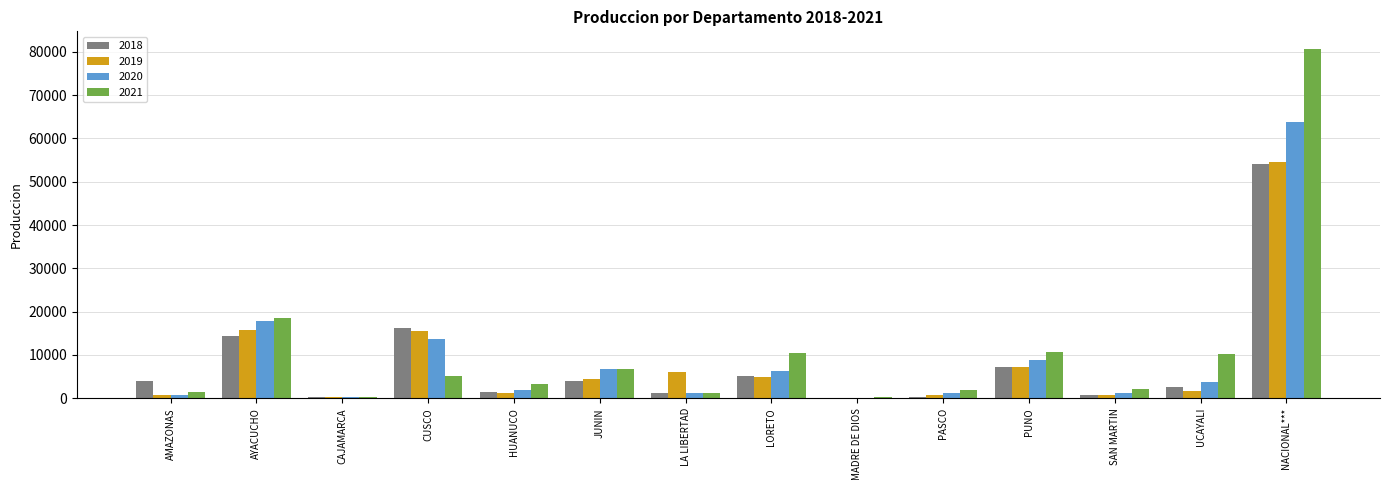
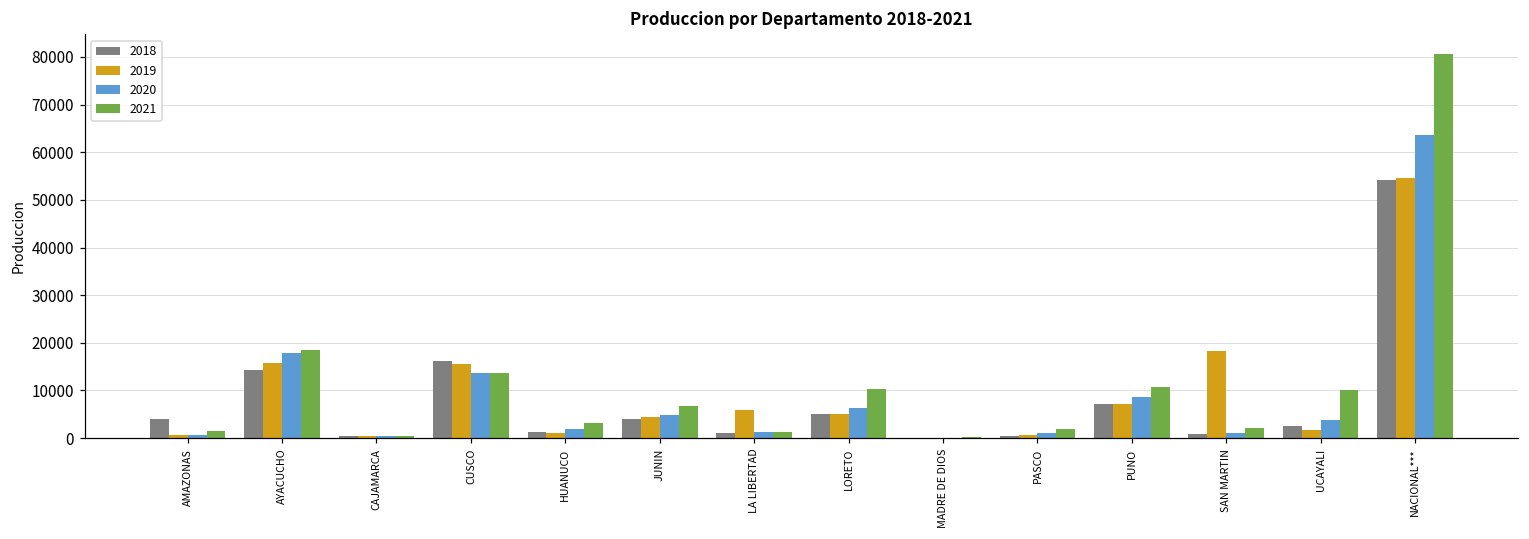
2021, CUSCO: 5000 -> 14000
2020, JUNIN: 7000 -> 5000
2019, SAN MARTIN: 1000 -> 18000
